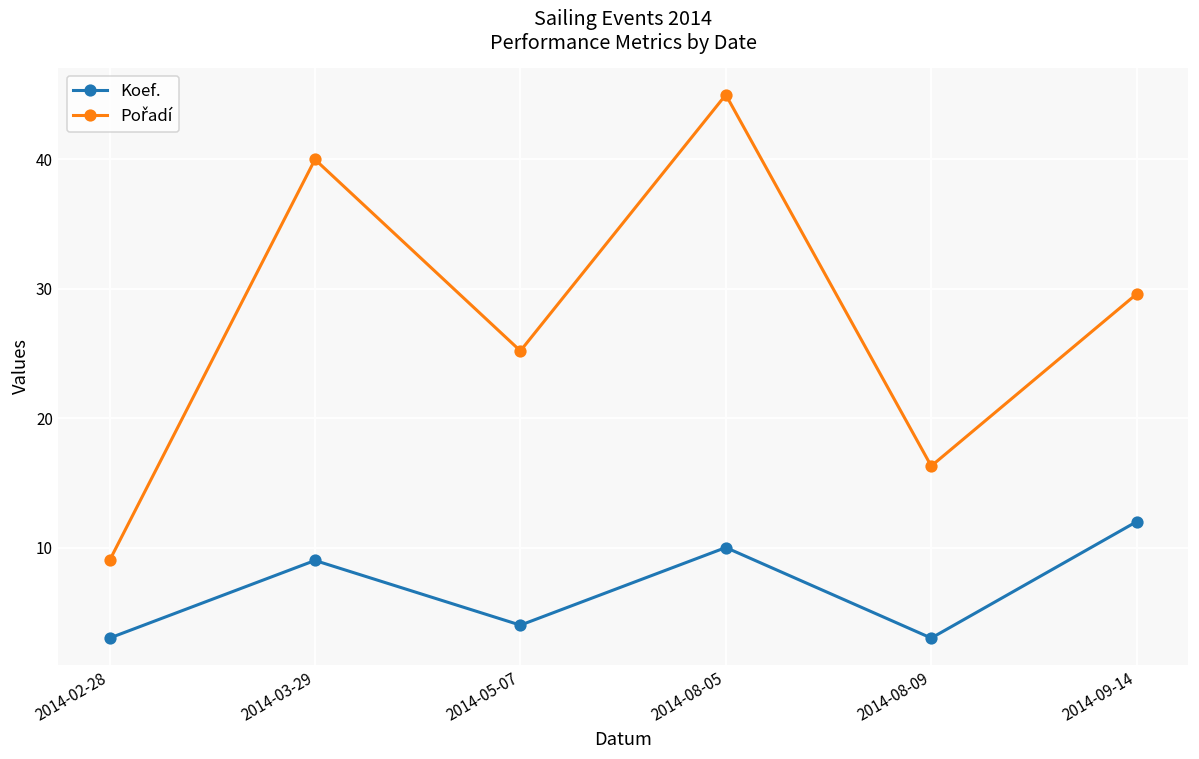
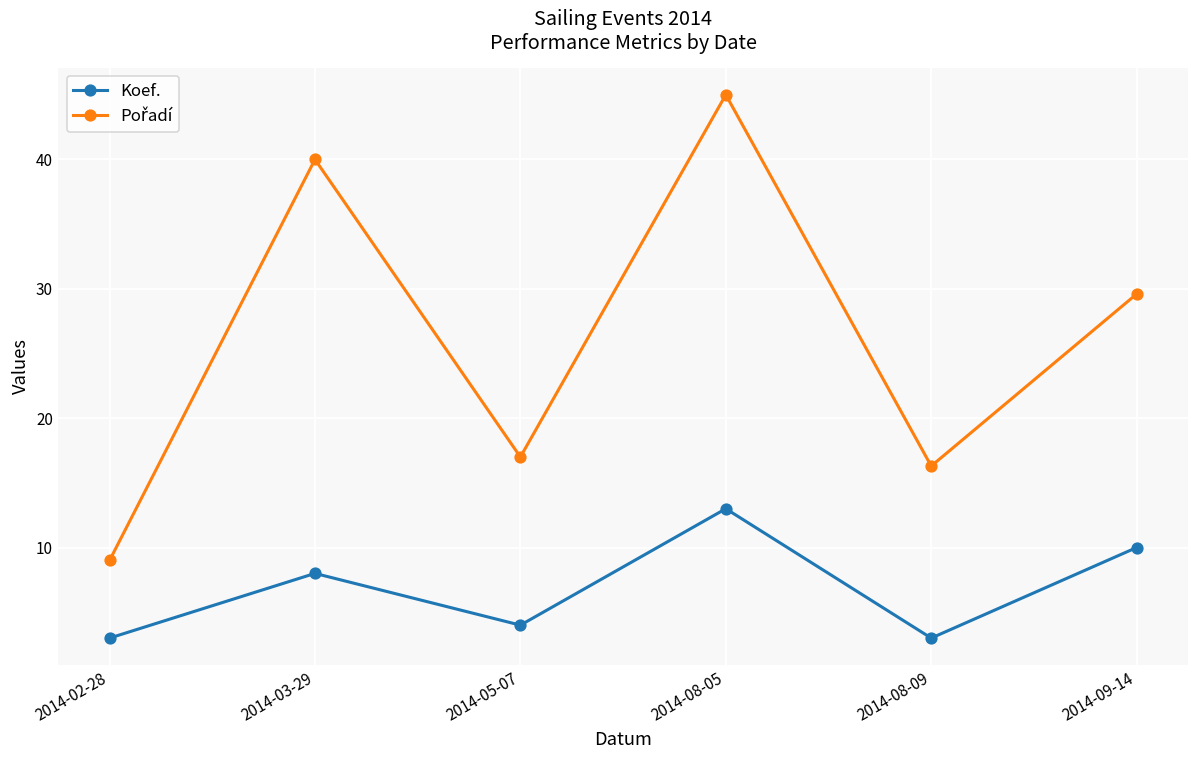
Koef., 2014-03-29: 9 -> 8
Pořadí, 2014-05-07: 25.2 -> 17.0
Koef., 2014-08-05: 10 -> 13
Koef., 2014-09-14: 12 -> 10
